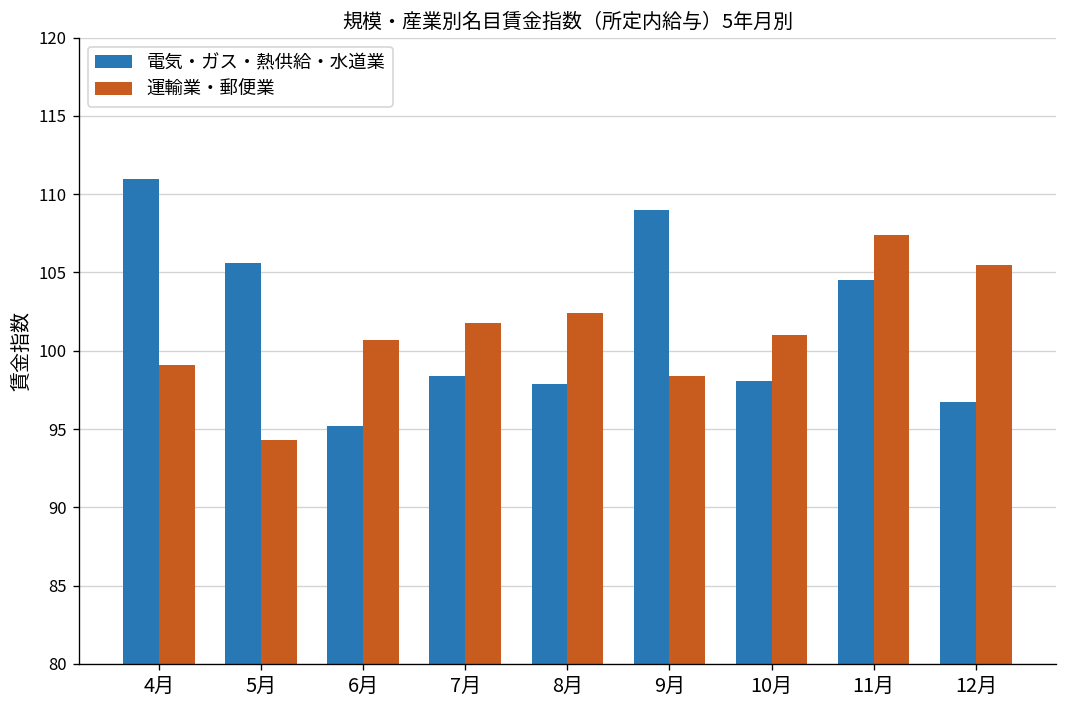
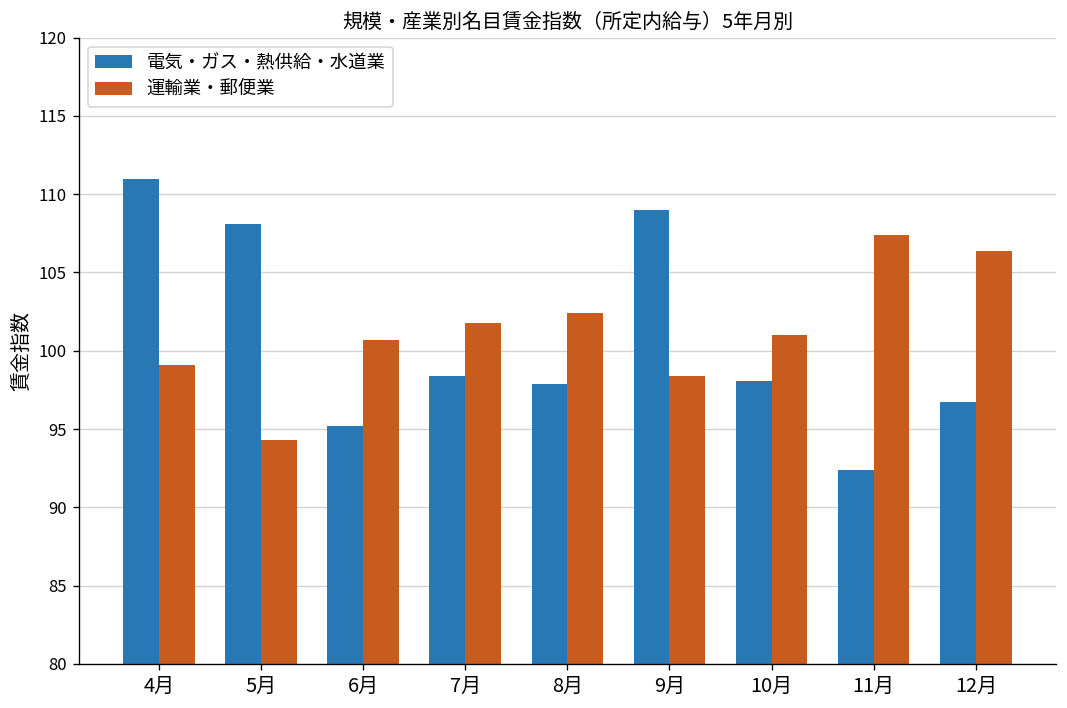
電気・ガス・熱供給・水道業, 5月: 105.6 -> 108.1
電気・ガス・熱供給・水道業, 11月: 104.5 -> 92.4
運輸業・郵便業, 12月: 105.5 -> 106.4
